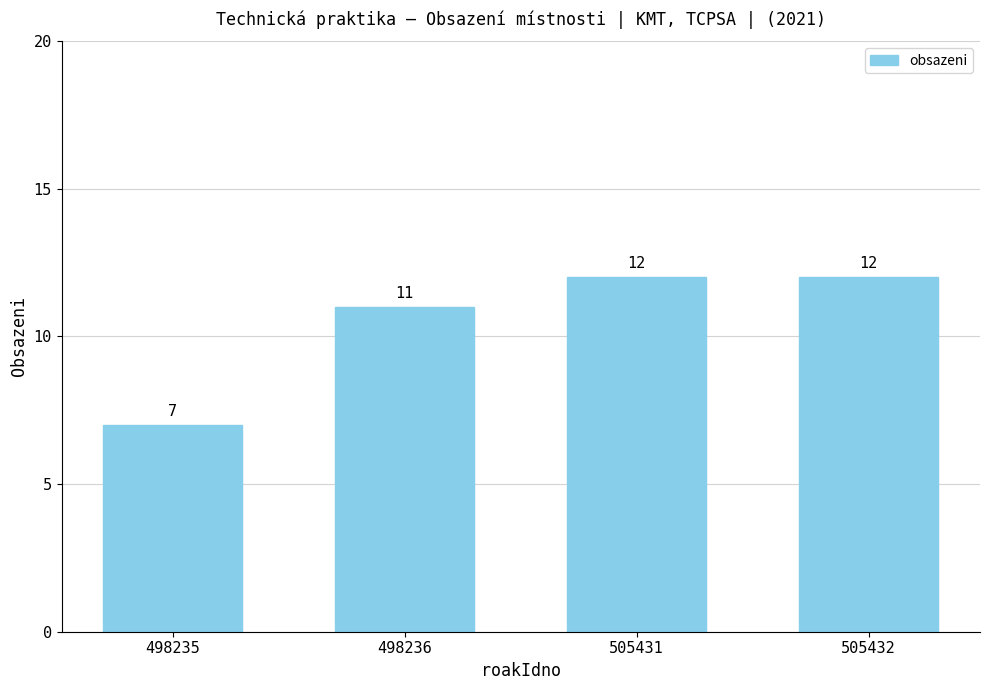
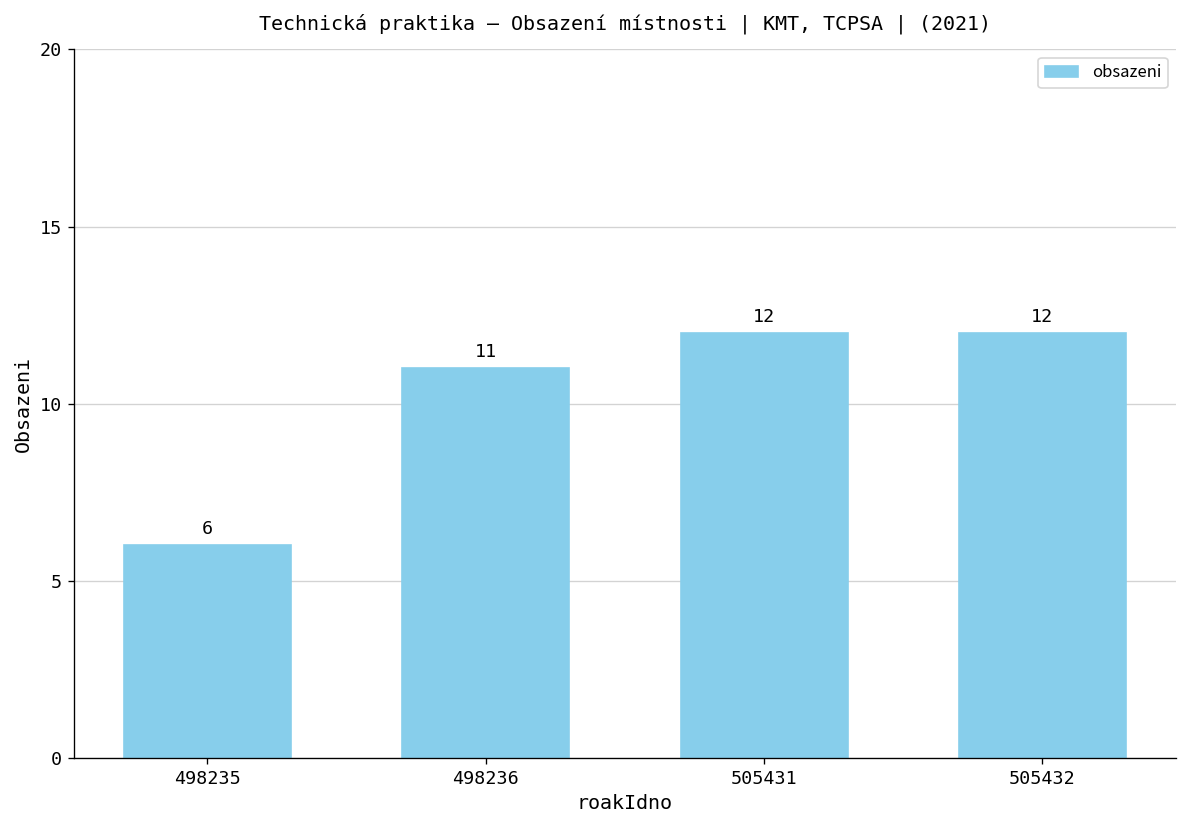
498235: 7 -> 6
